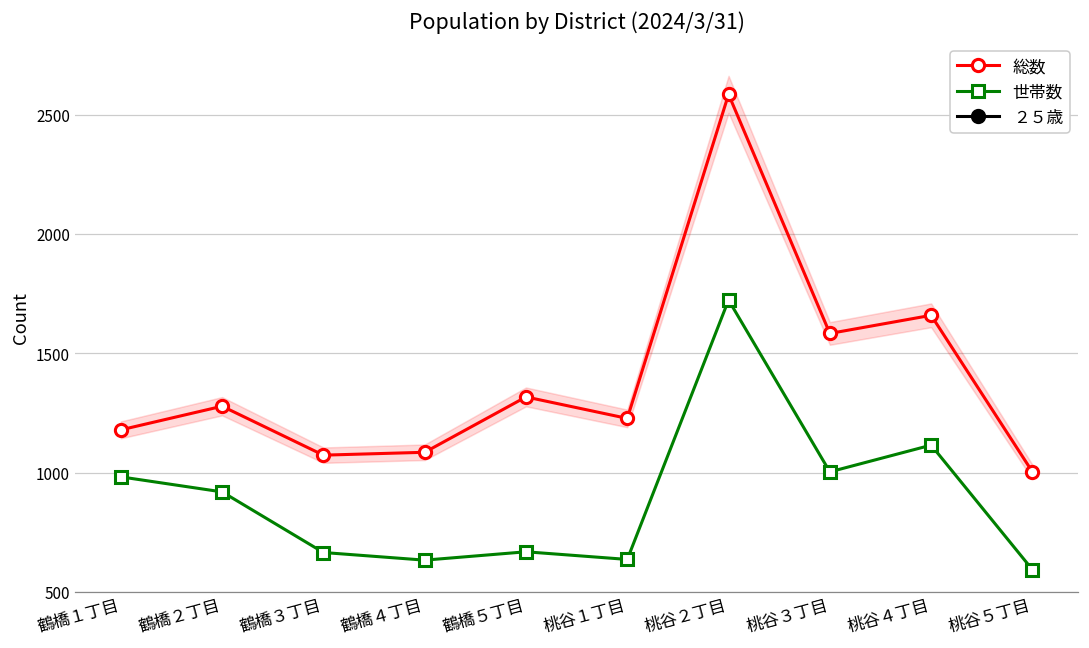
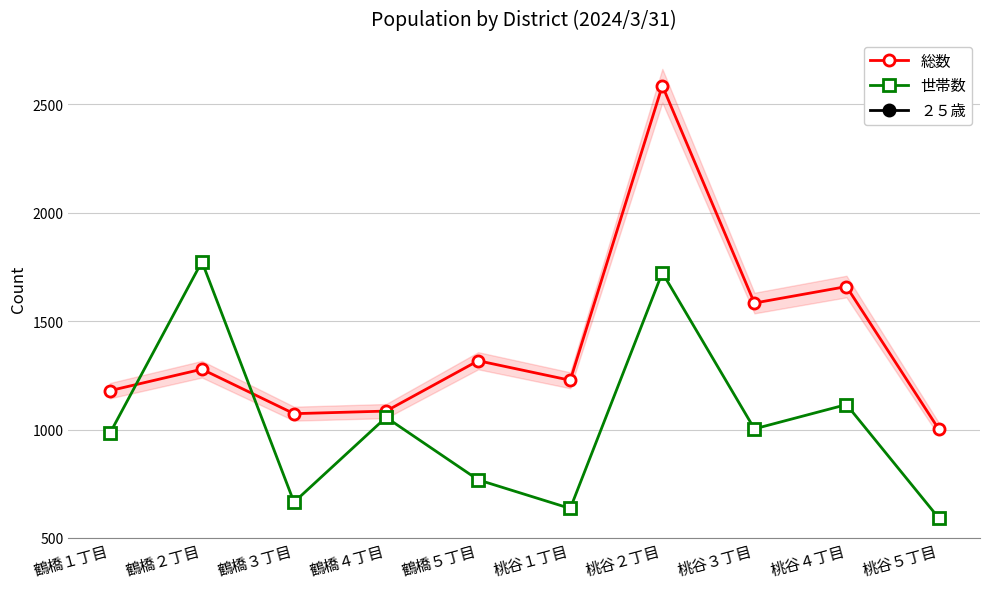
世帯数, 鶴橋２丁目: 920 -> 1770
世帯数, 鶴橋４丁目: 630 -> 1060
世帯数, 鶴橋５丁目: 670 -> 770
